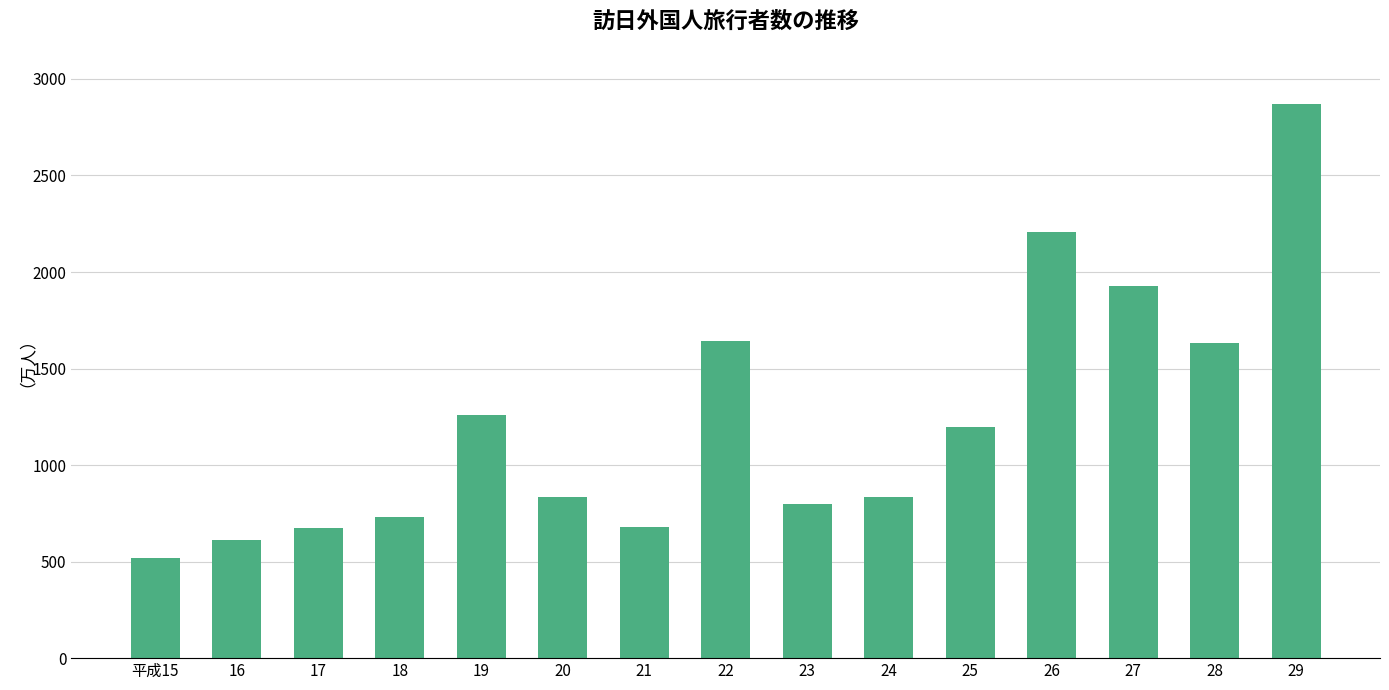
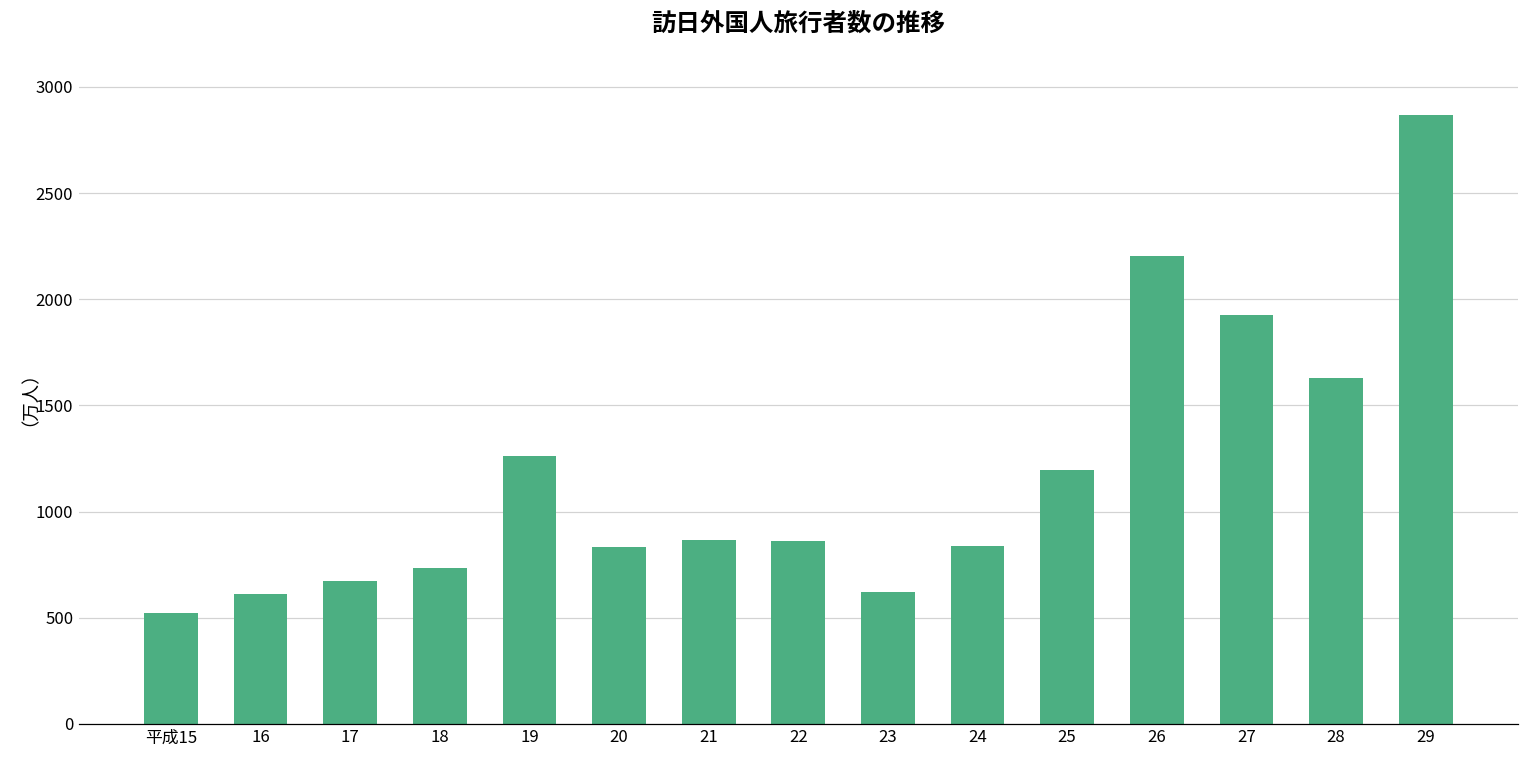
21: 680 -> 870
22: 1640 -> 860
23: 800 -> 620
